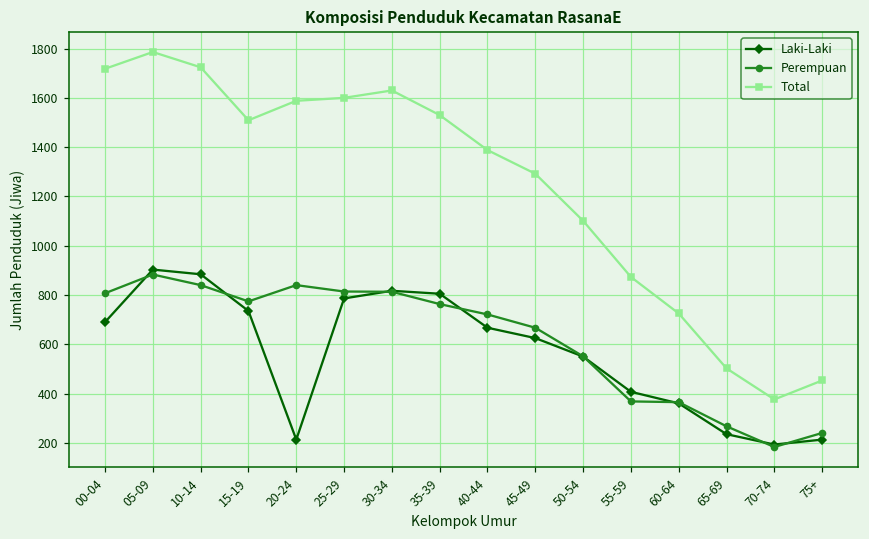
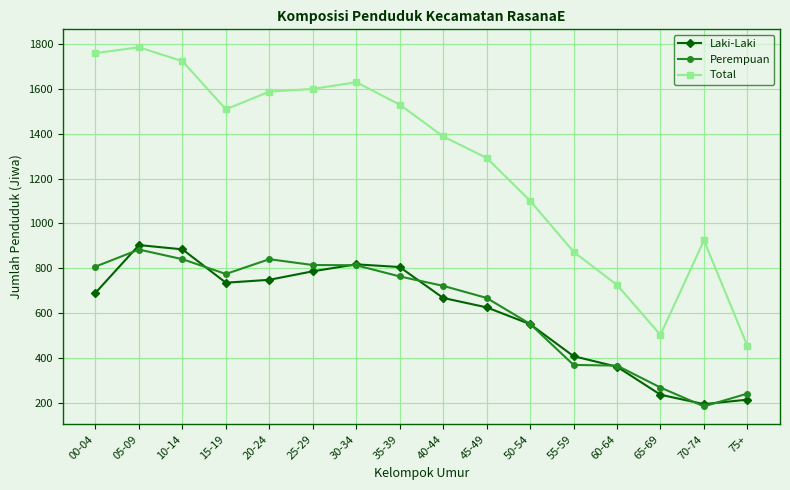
Total, 00-04: 1720 -> 1760
Laki-Laki, 20-24: 210 -> 750
Total, 70-74: 380 -> 920
